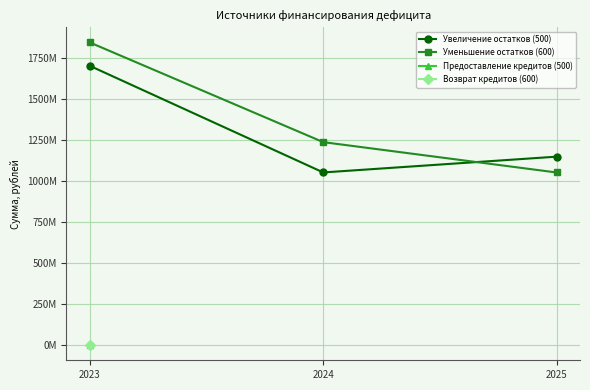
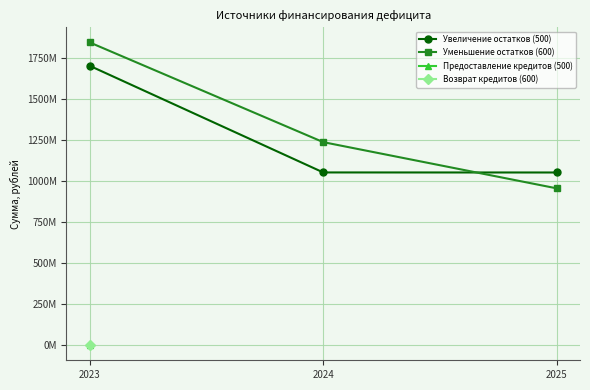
Увеличение остатков (500), 2025: 1150000000 -> 1050000000
Уменьшение остатков (600), 2025: 1050000000 -> 960000000
